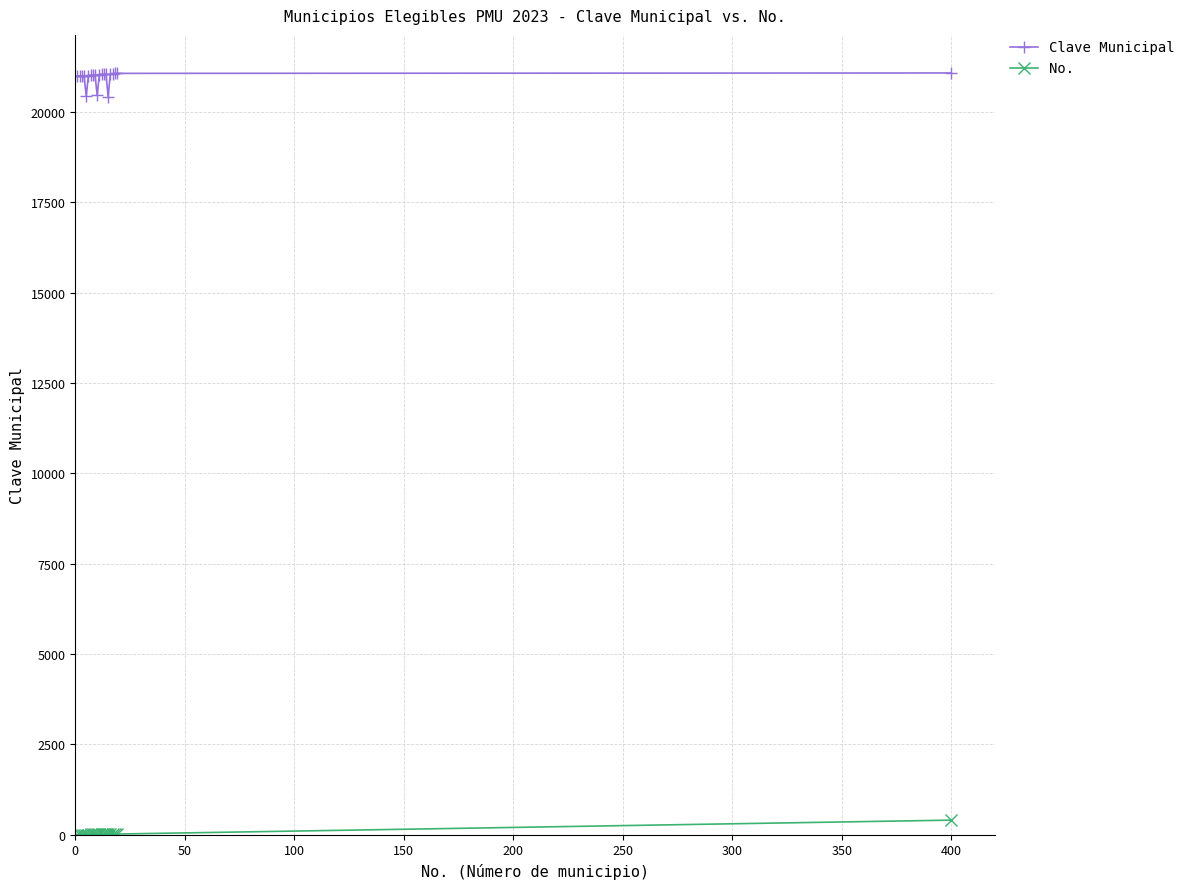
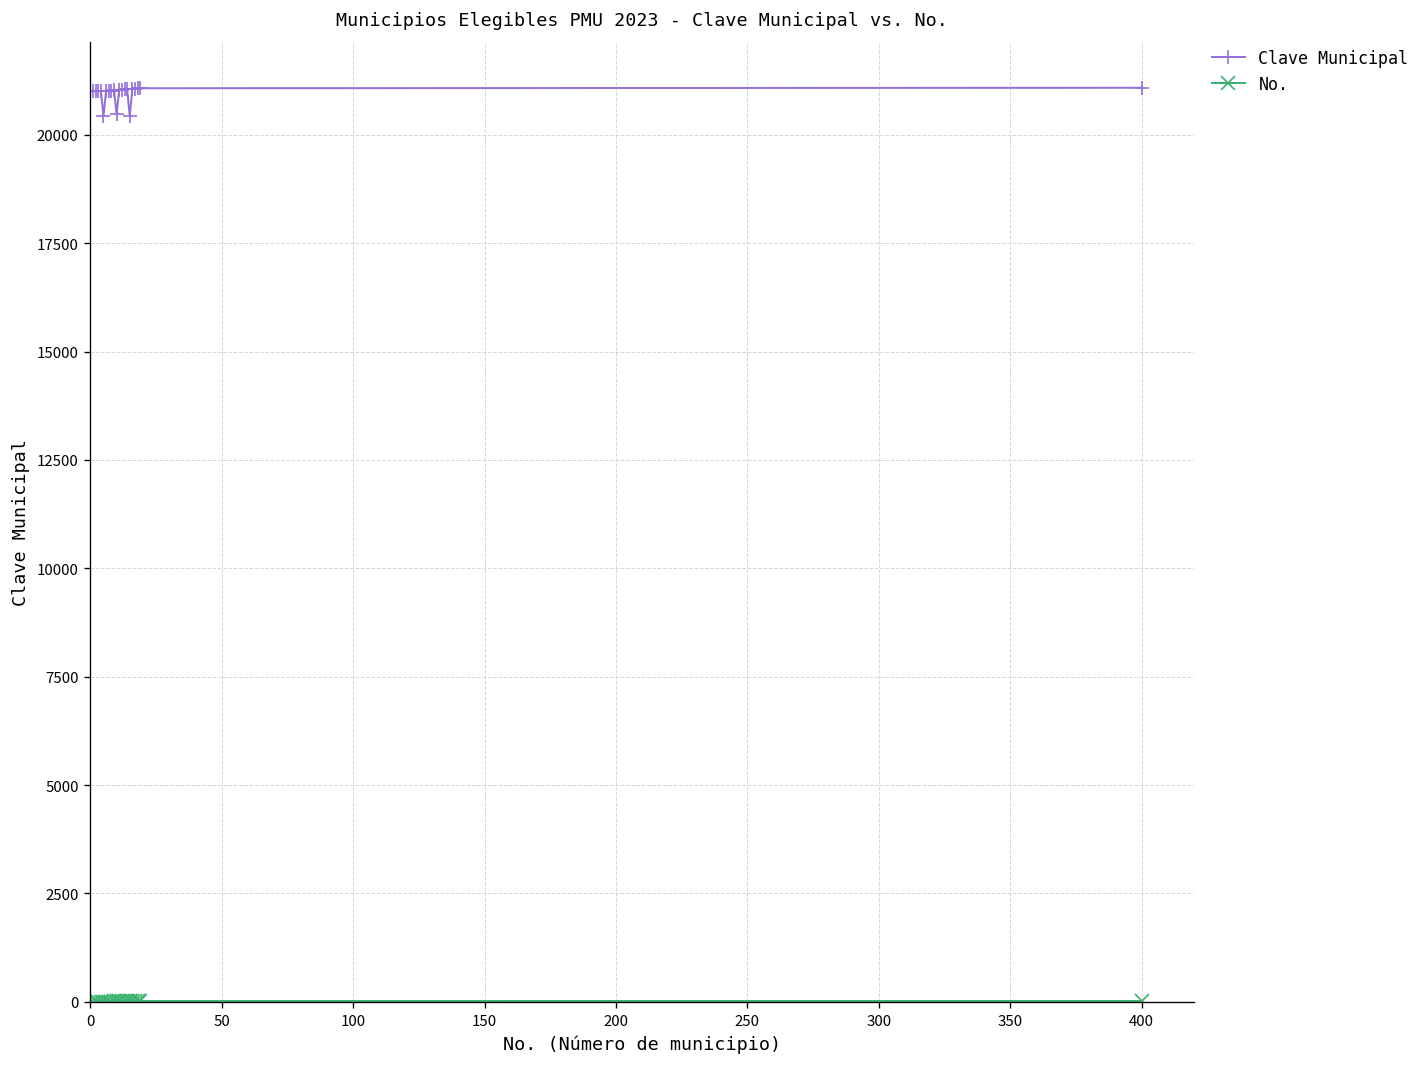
No., 400: 400 -> 0
